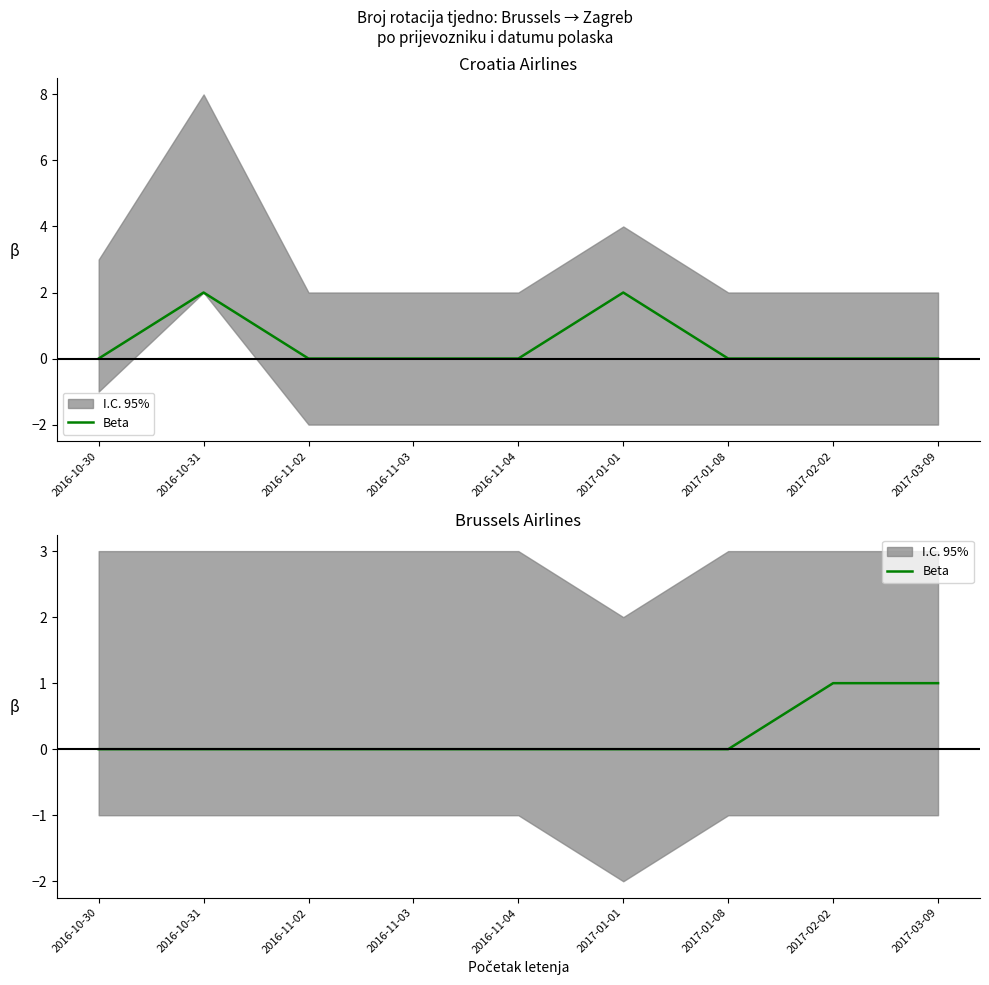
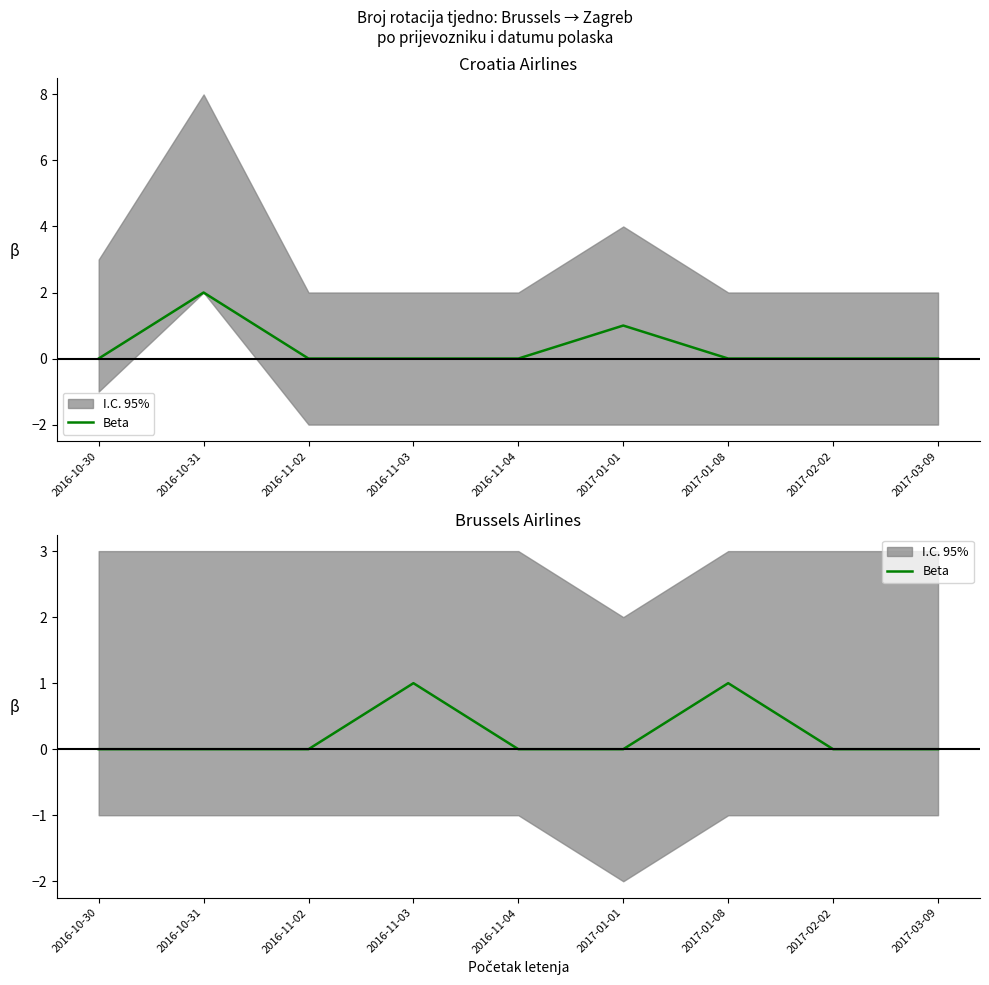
Croatia Airlines, Beta, 2017-01-01: 2 -> 1
Brussels Airlines, Beta, 2016-11-03: 0 -> 1
Brussels Airlines, Beta, 2017-01-08: 0 -> 1
Brussels Airlines, Beta, 2017-02-02: 1 -> 0
Brussels Airlines, Beta, 2017-03-09: 1 -> 0
